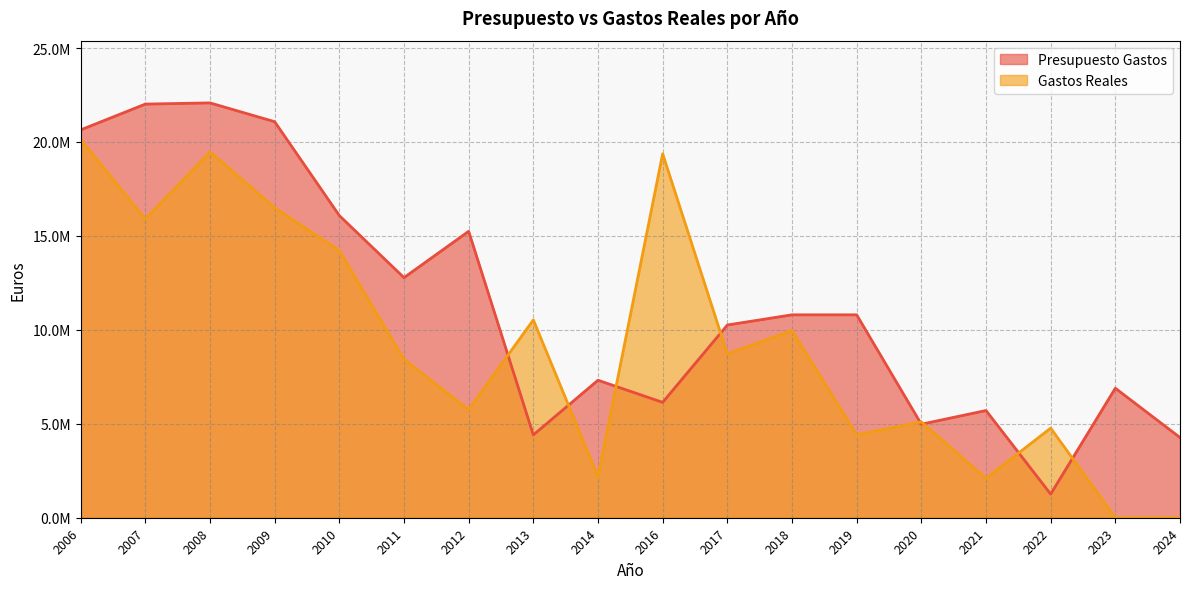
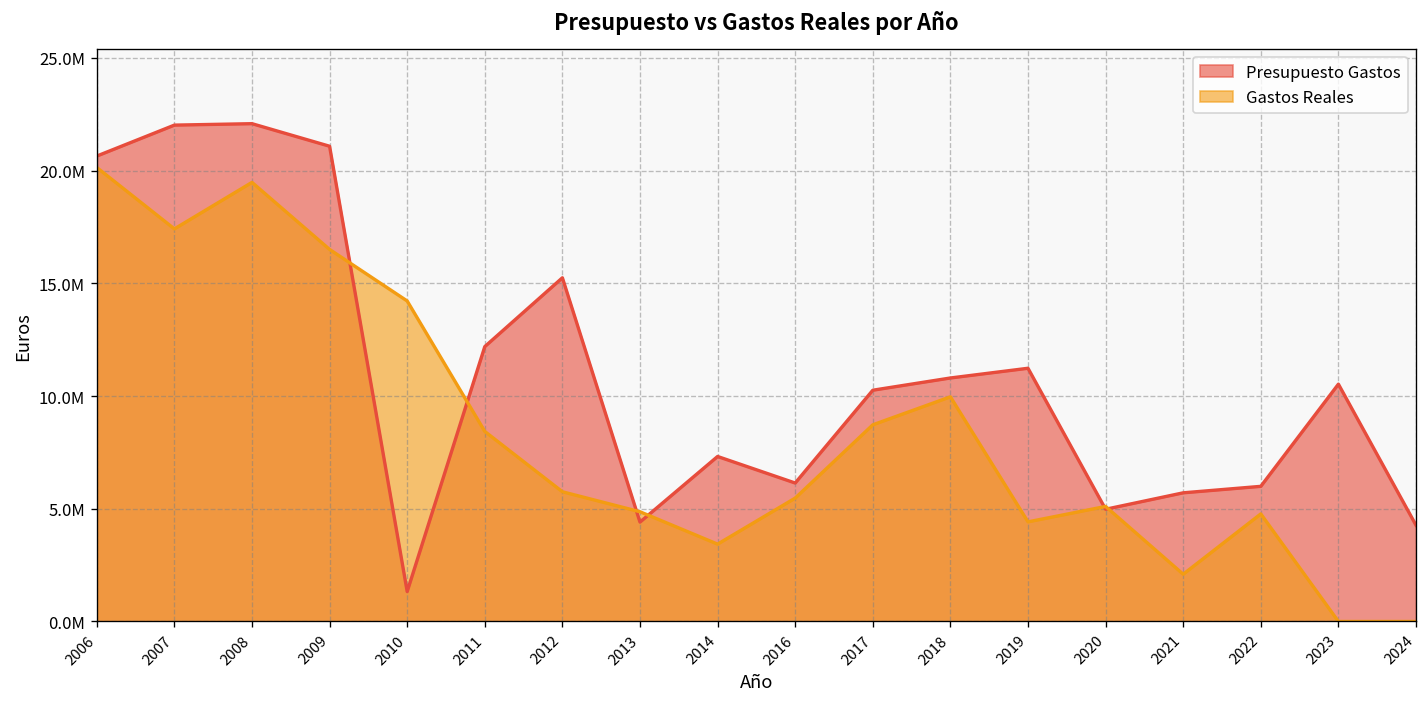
Gastos Reales, 2007: 15900000 -> 17400000
Presupuesto Gastos, 2010: 16100000 -> 1300000
Presupuesto Gastos, 2011: 12800000 -> 12200000
Gastos Reales, 2013: 10500000 -> 4900000
Gastos Reales, 2014: 2200000 -> 3400000
Gastos Reales, 2016: 19400000 -> 5500000
Presupuesto Gastos, 2019: 10800000 -> 11200000
Presupuesto Gastos, 2022: 1300000 -> 6000000
Presupuesto Gastos, 2023: 6900000 -> 10500000
